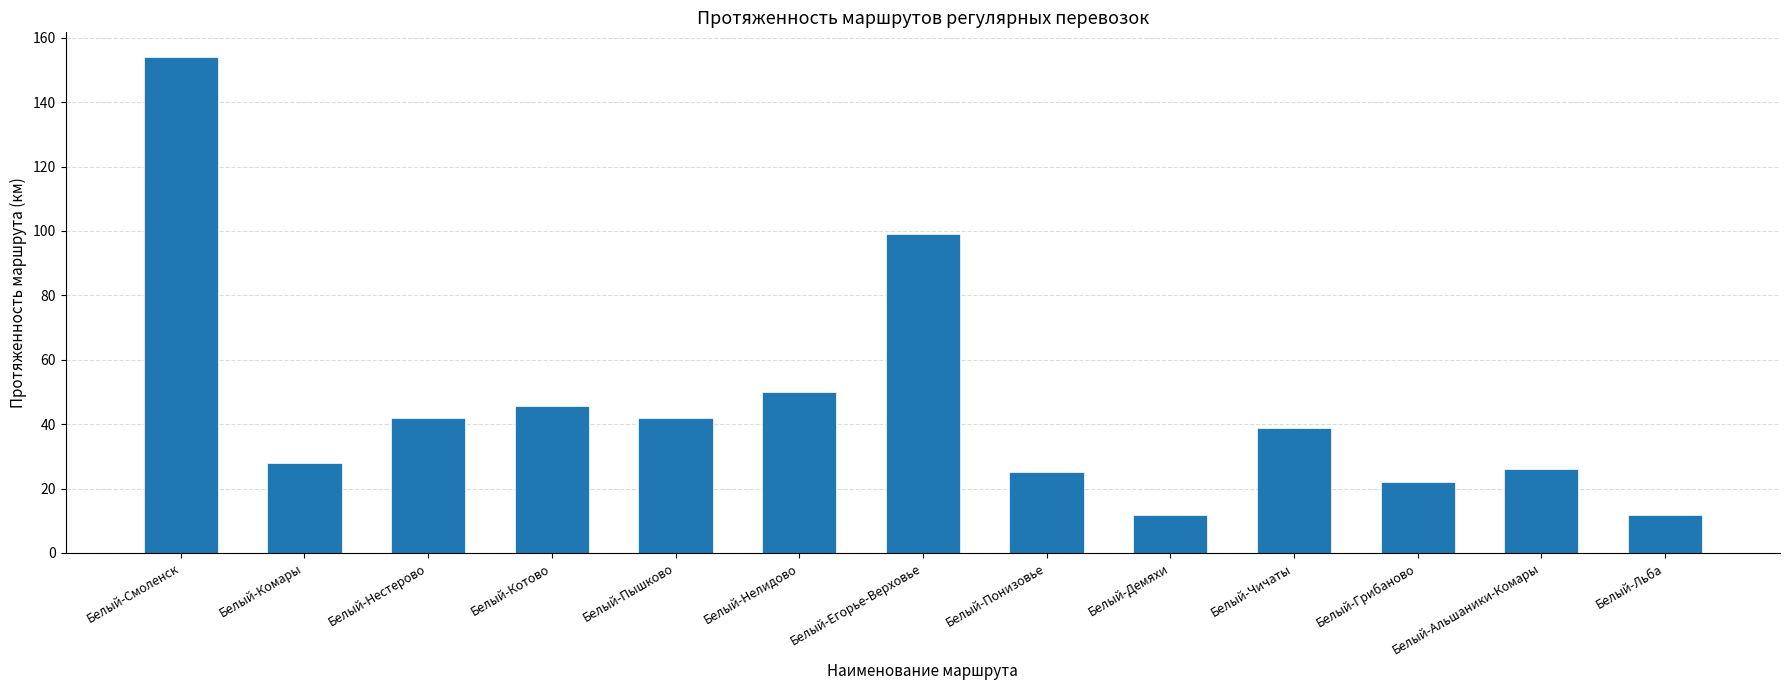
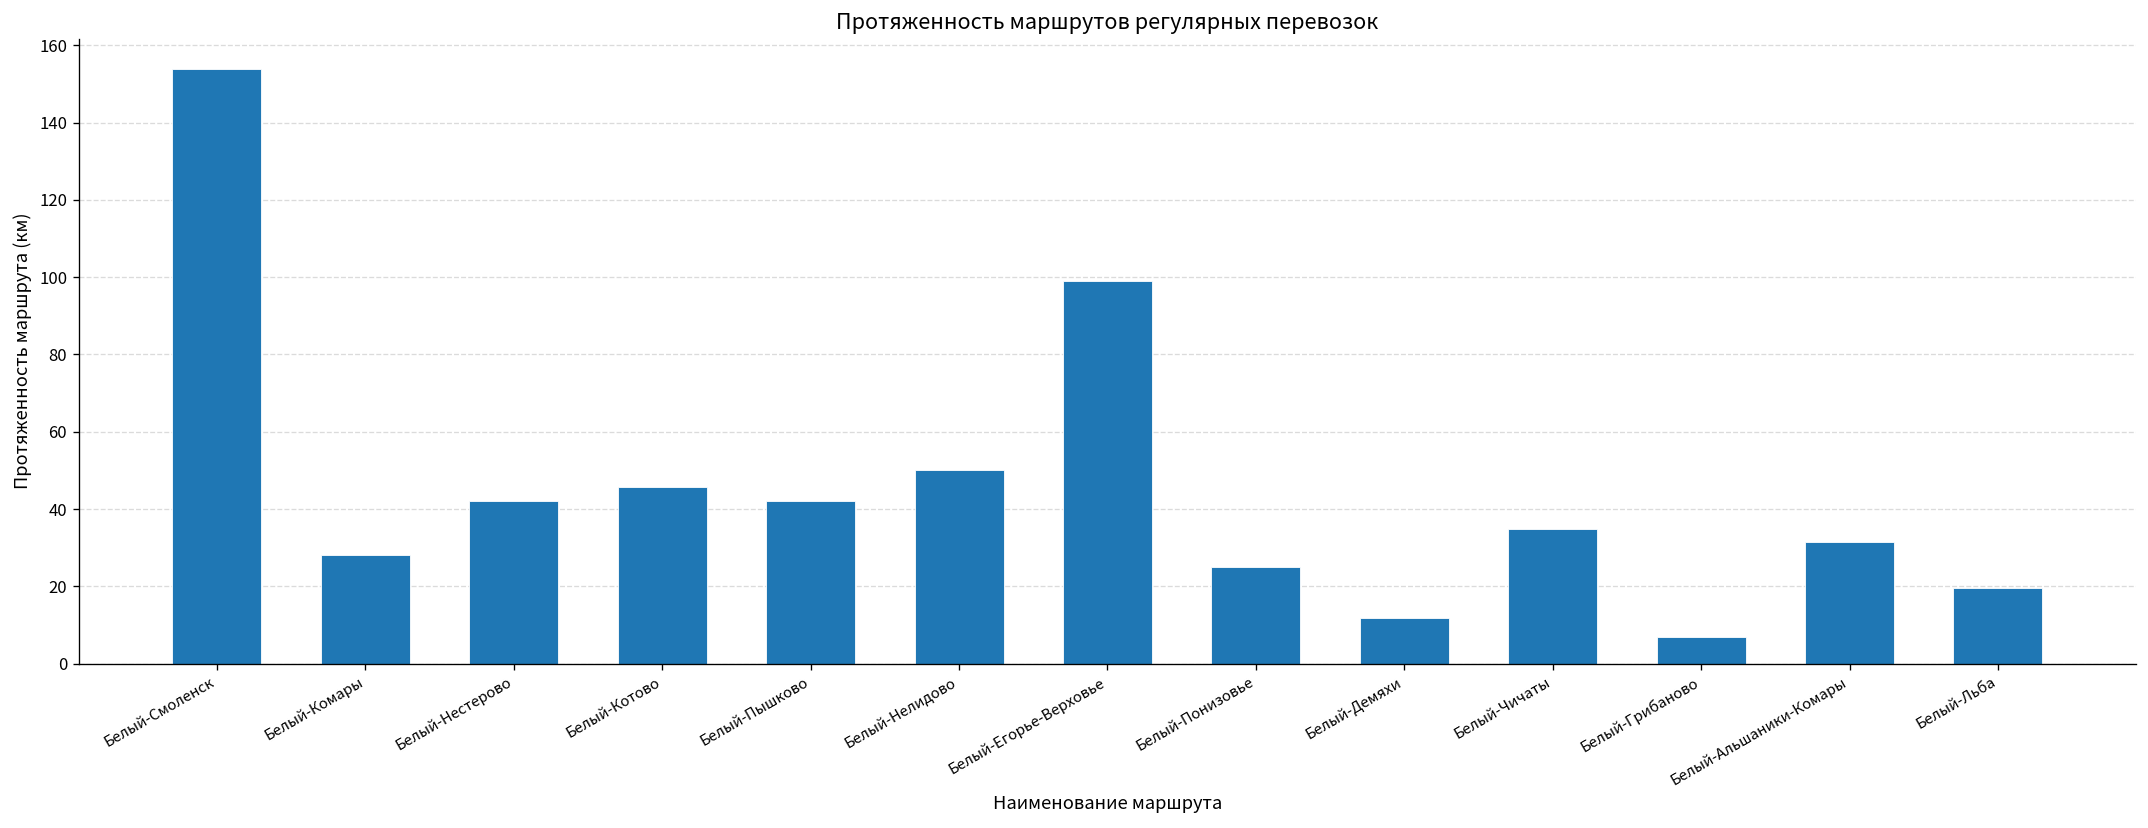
Белый-Чичаты: 39 -> 35
Белый-Грибаново: 22 -> 7
Белый-Альшаники-Комары: 26 -> 32
Белый-Льба: 12 -> 20
